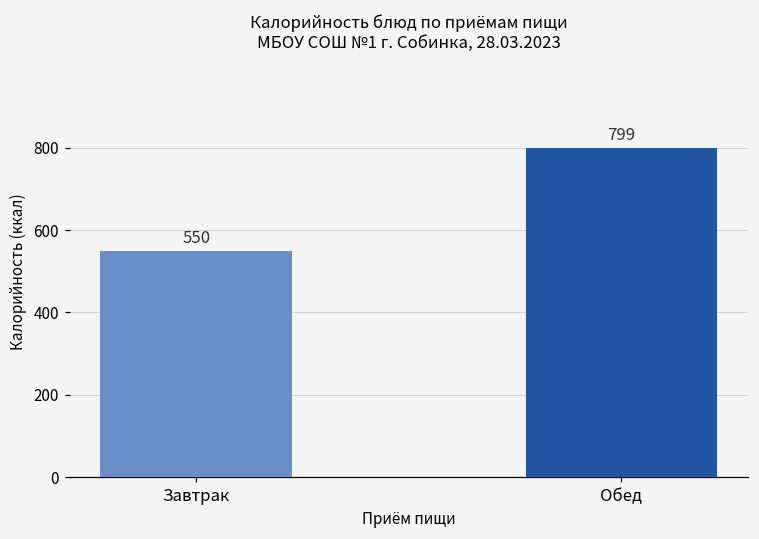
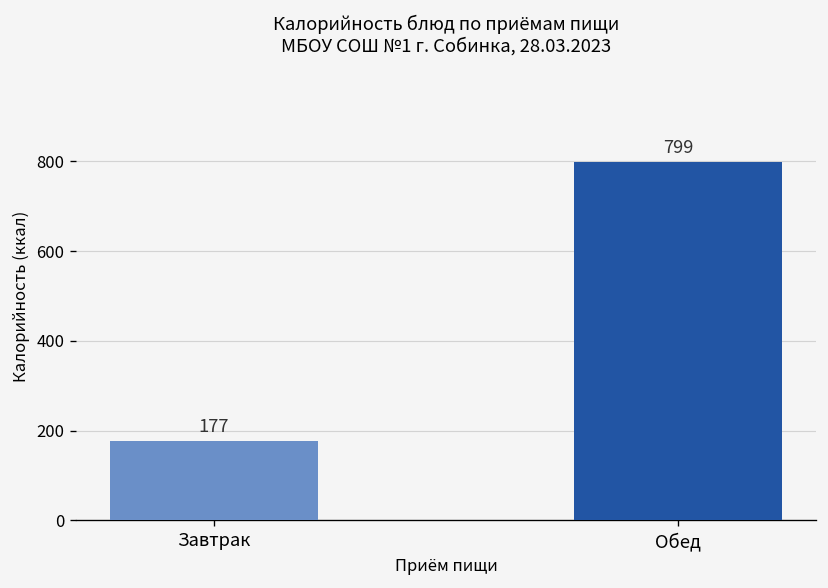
Завтрак: 550 -> 177
